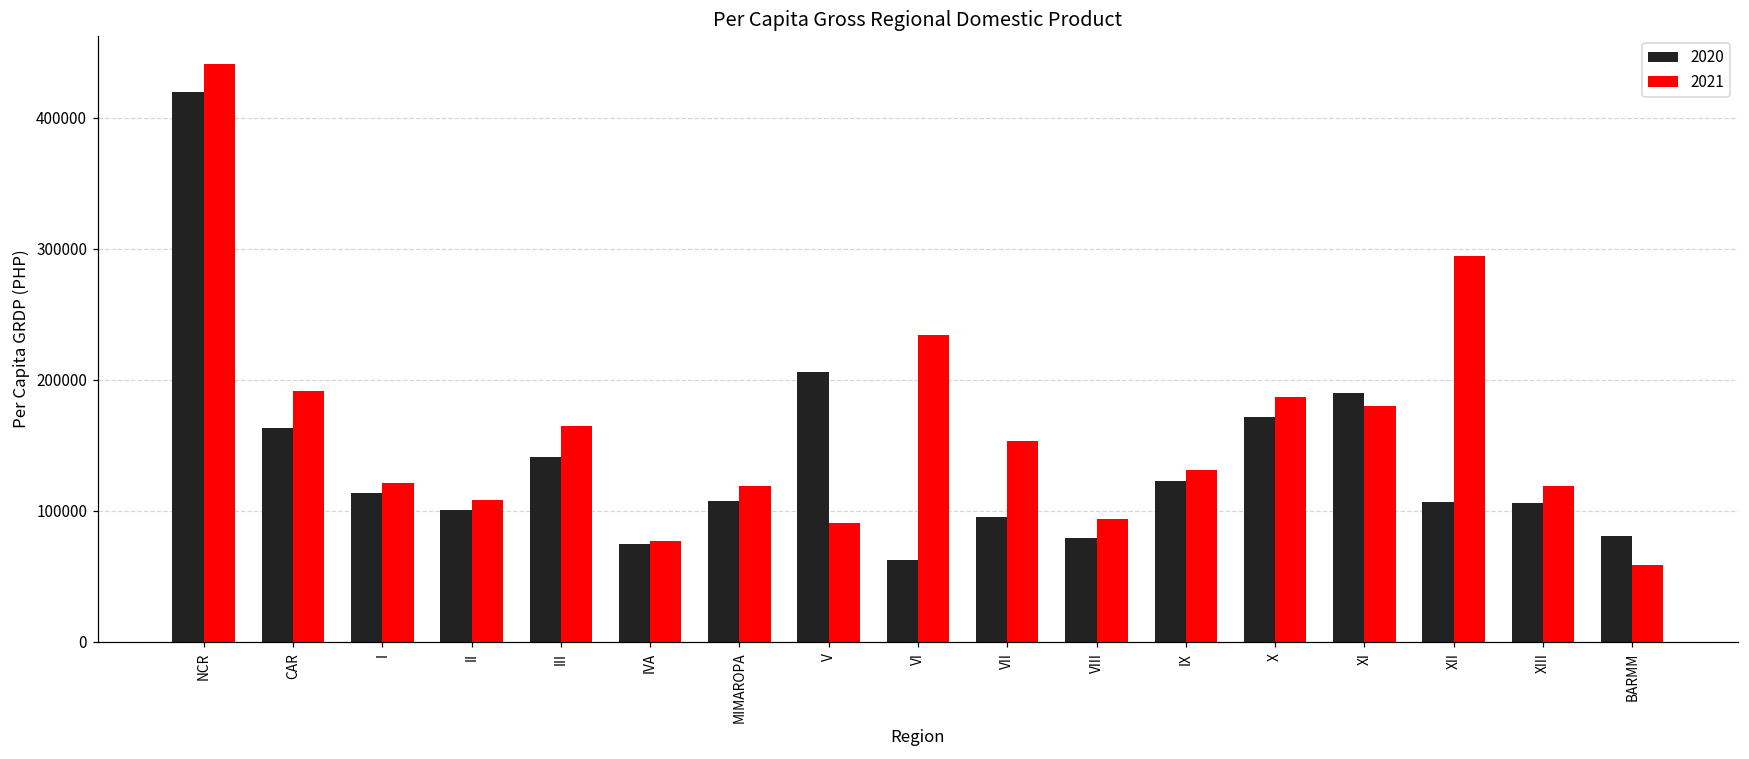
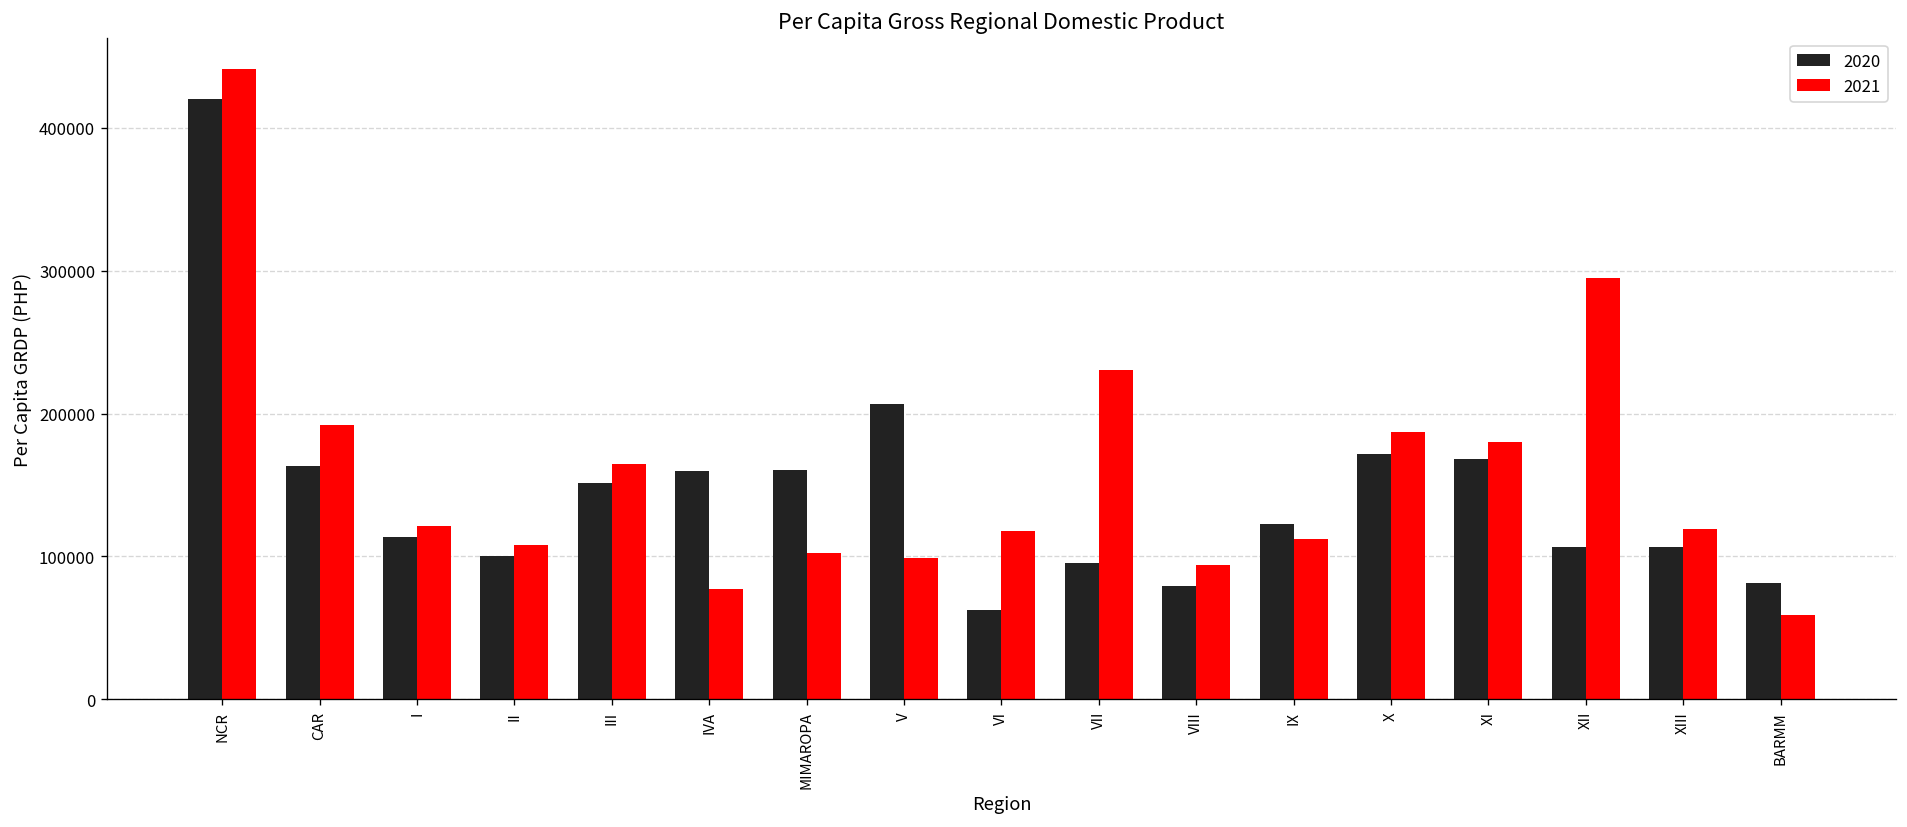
2020, III: 141000 -> 151000
2020, IVA: 75000 -> 160000
2020, MIMAROPA: 108000 -> 161000
2021, MIMAROPA: 119000 -> 103000
2021, V: 91000 -> 99000
2021, VI: 234000 -> 118000
2021, VII: 154000 -> 230000
2021, IX: 131000 -> 112000
2020, XI: 190000 -> 168000
